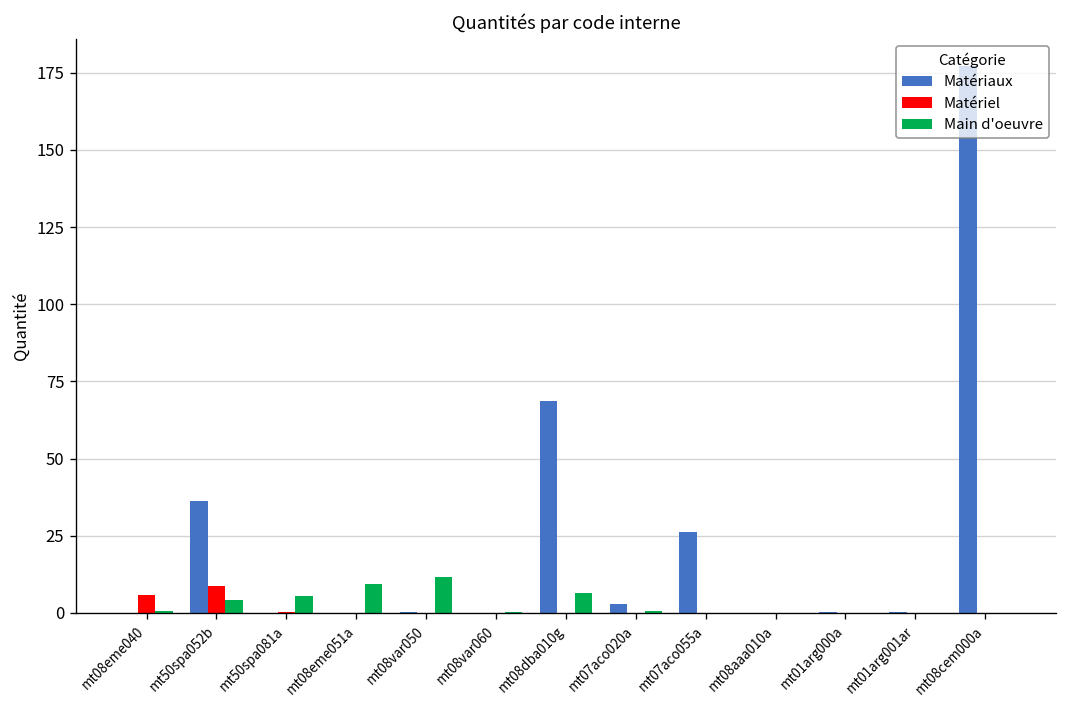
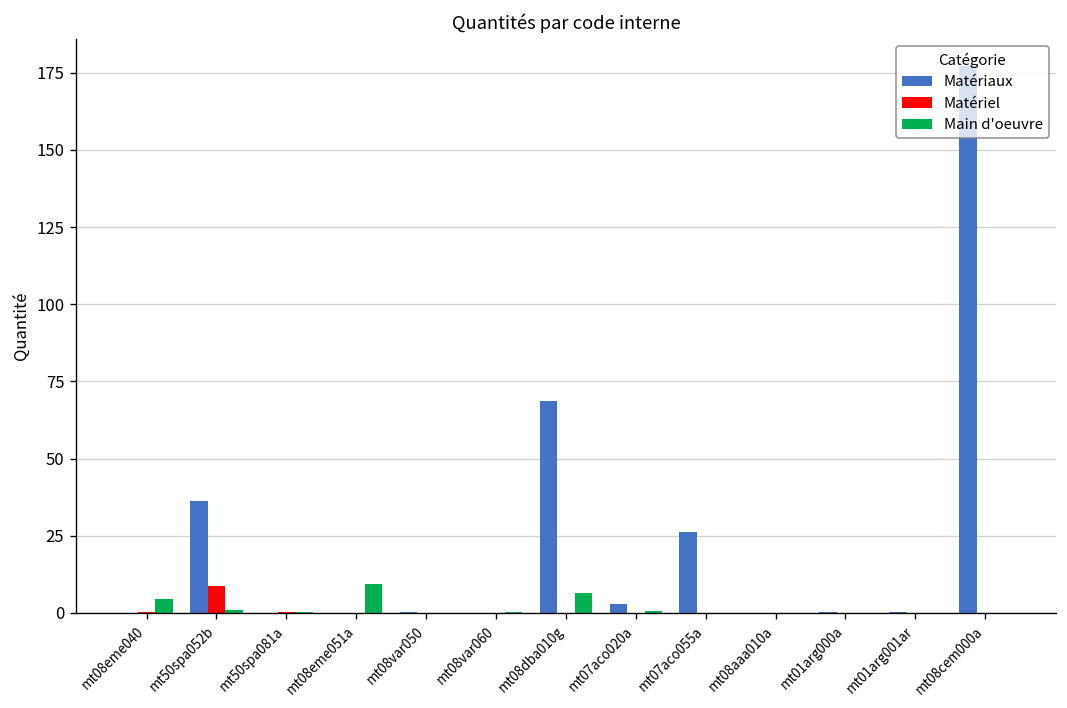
Matériel, mt08eme040: 6 -> 0
Main d'oeuvre, mt08eme040: 1 -> 4
Main d'oeuvre, mt50spa052b: 4 -> 1
Main d'oeuvre, mt50spa081a: 5 -> 0
Main d'oeuvre, mt08var050: 12 -> 0
